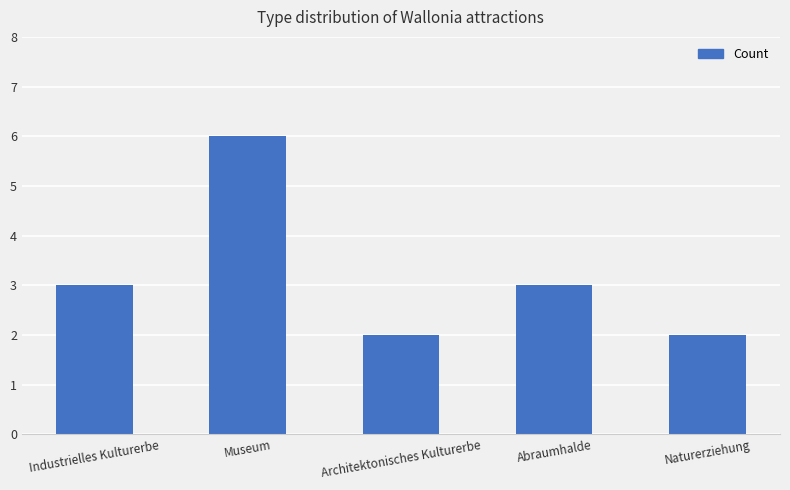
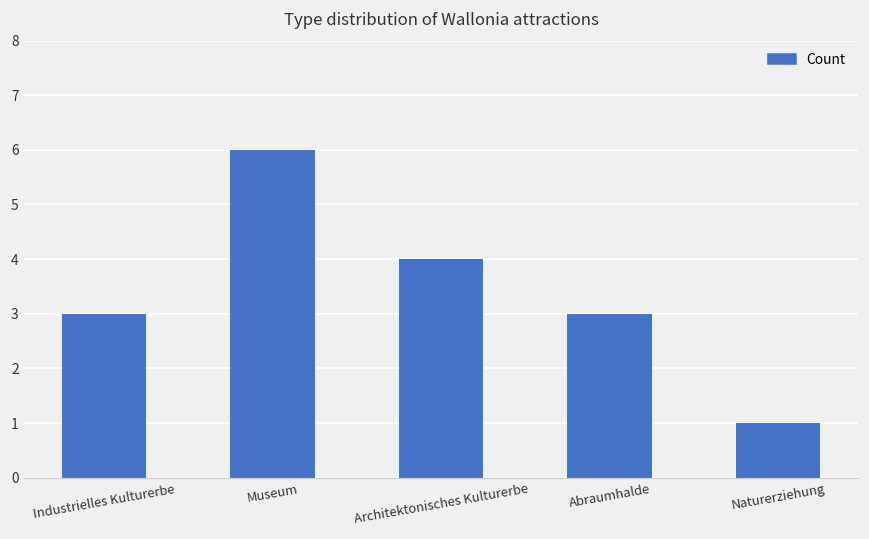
Architektonisches Kulturerbe: 2 -> 4
Naturerziehung: 2 -> 1
